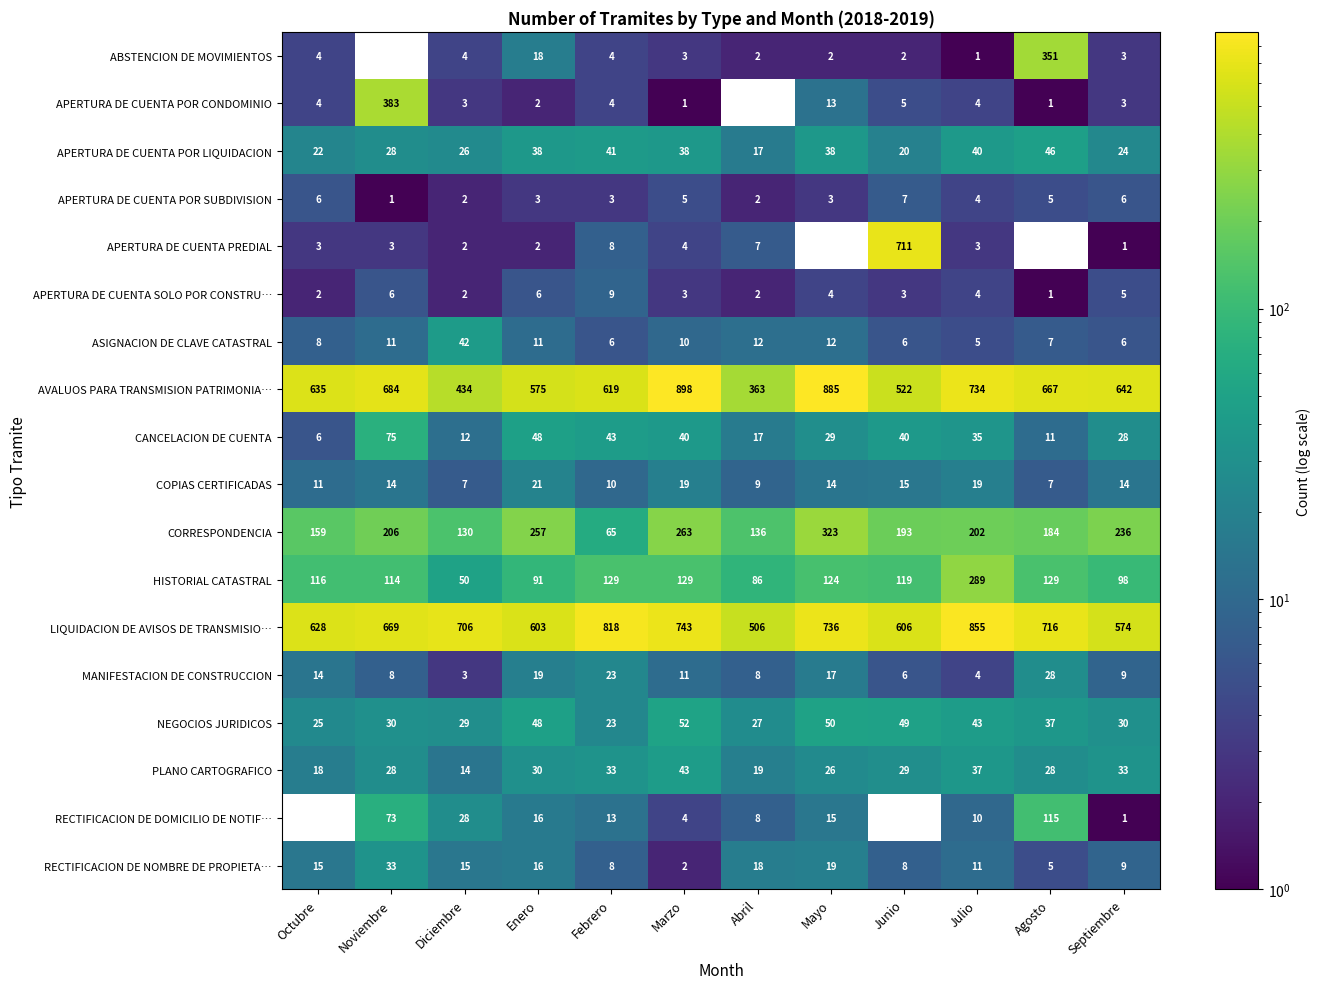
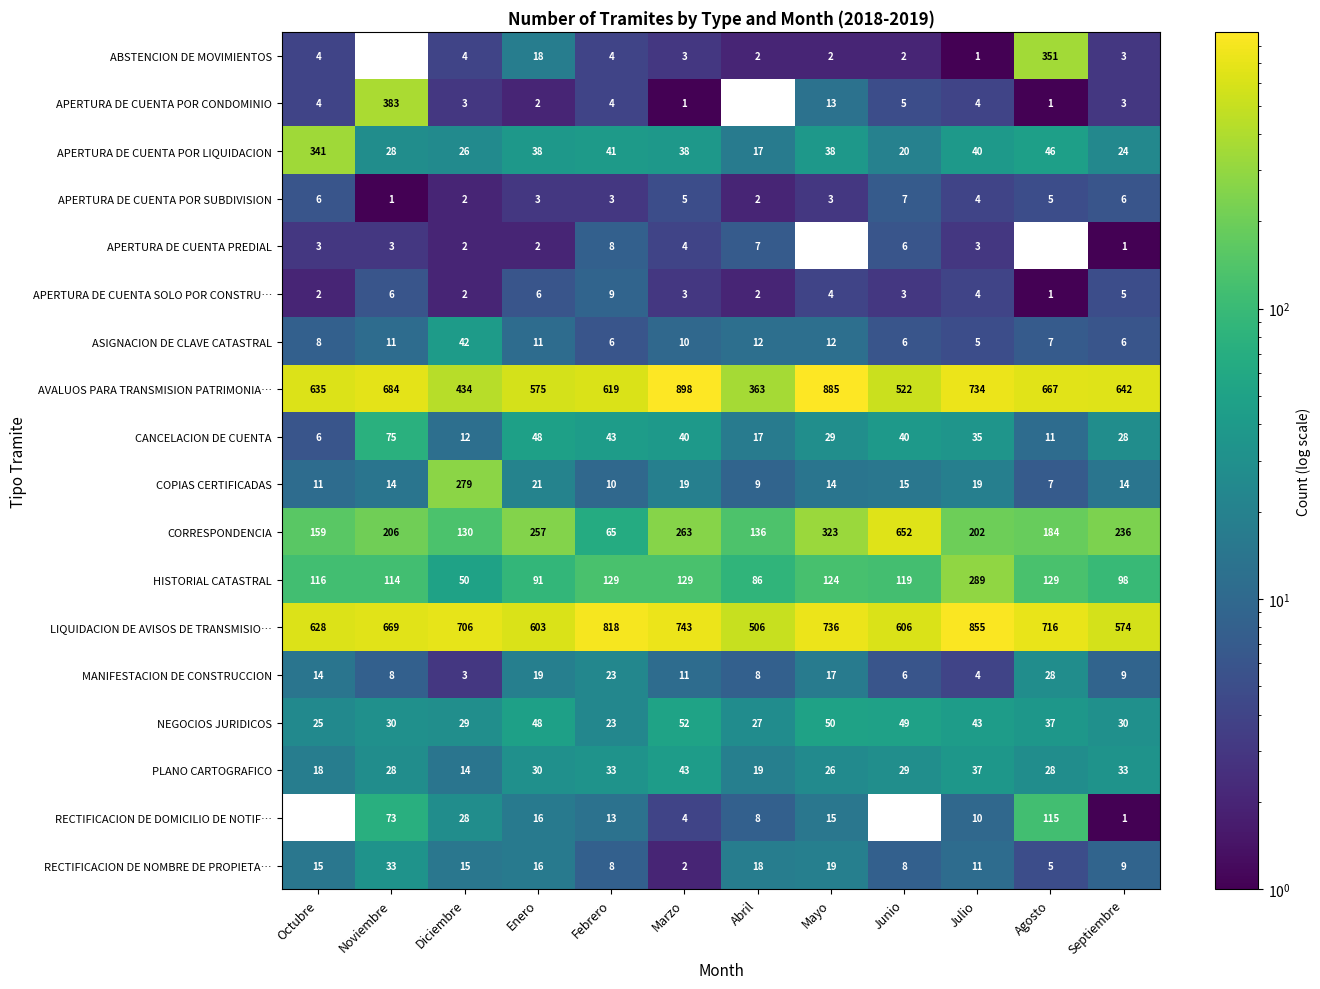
APERTURA DE CUENTA POR LIQUIDACION, Octubre: 22 -> 341
APERTURA DE CUENTA PREDIAL, Junio: 711 -> 6
COPIAS CERTIFICADAS, Diciembre: 7 -> 279
CORRESPONDENCIA, Junio: 193 -> 652
